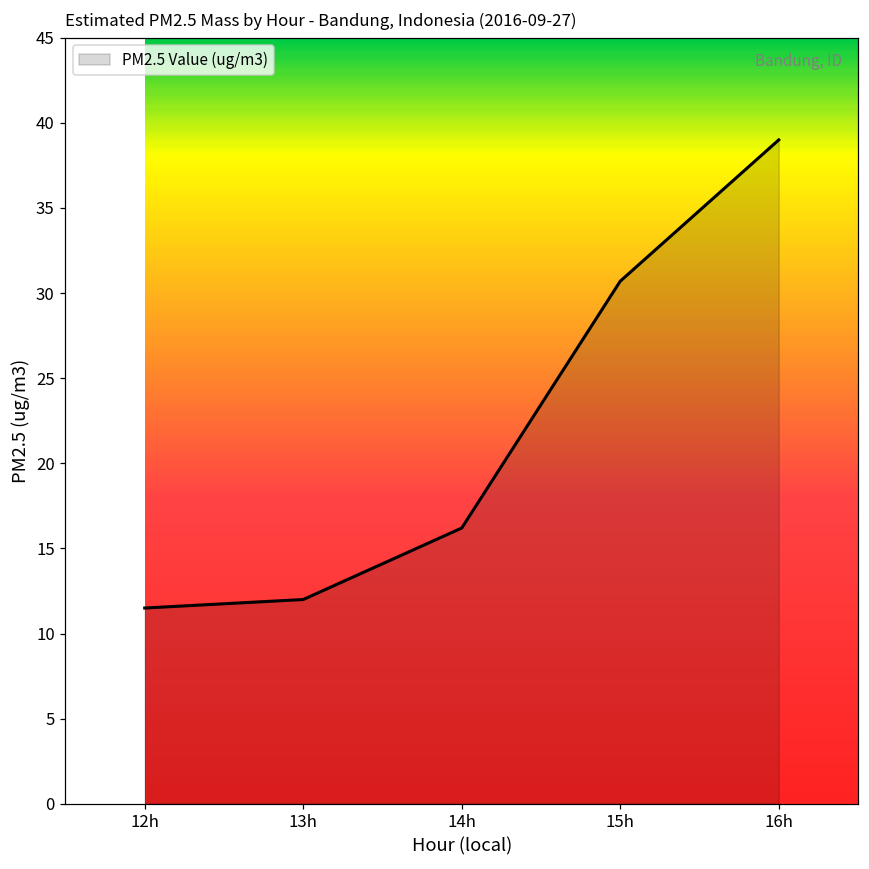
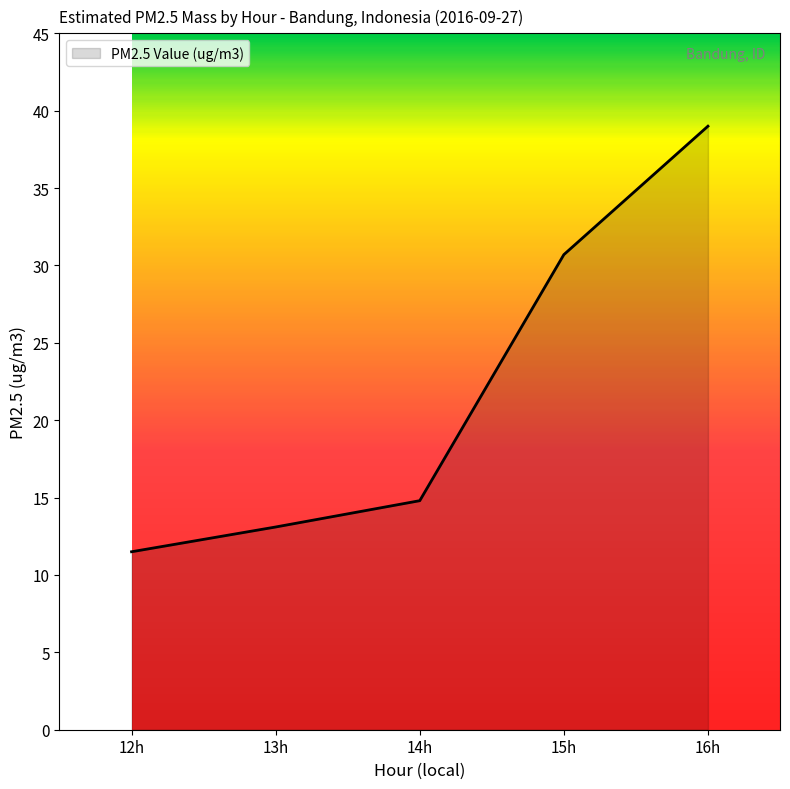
13h: 12.0 -> 13.1
14h: 16.2 -> 14.8
